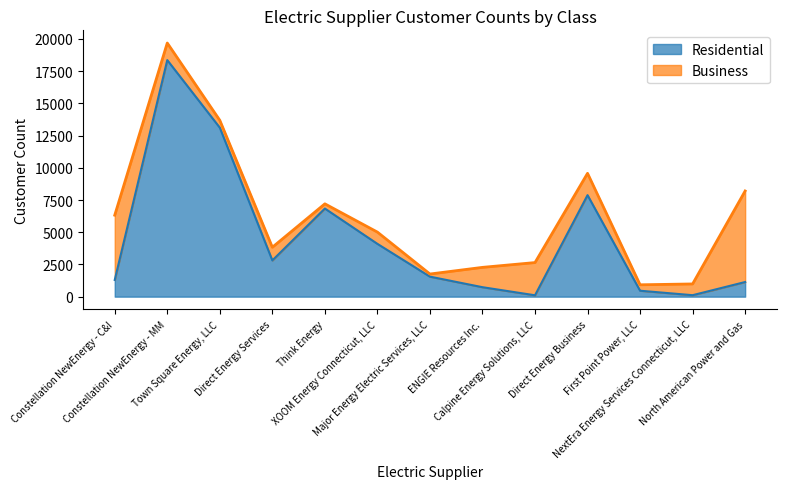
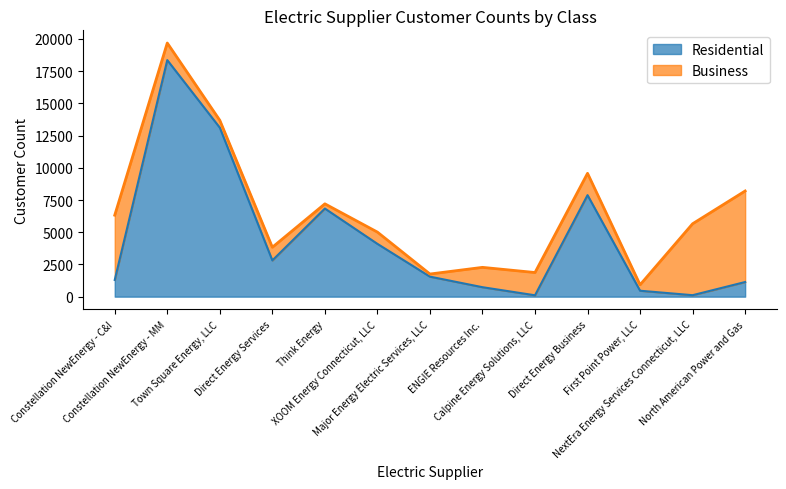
Business, Calpine Energy Solutions, LLC: 2500 -> 1800
Business, NextEra Energy Services Connecticut, LLC: 900 -> 5500
